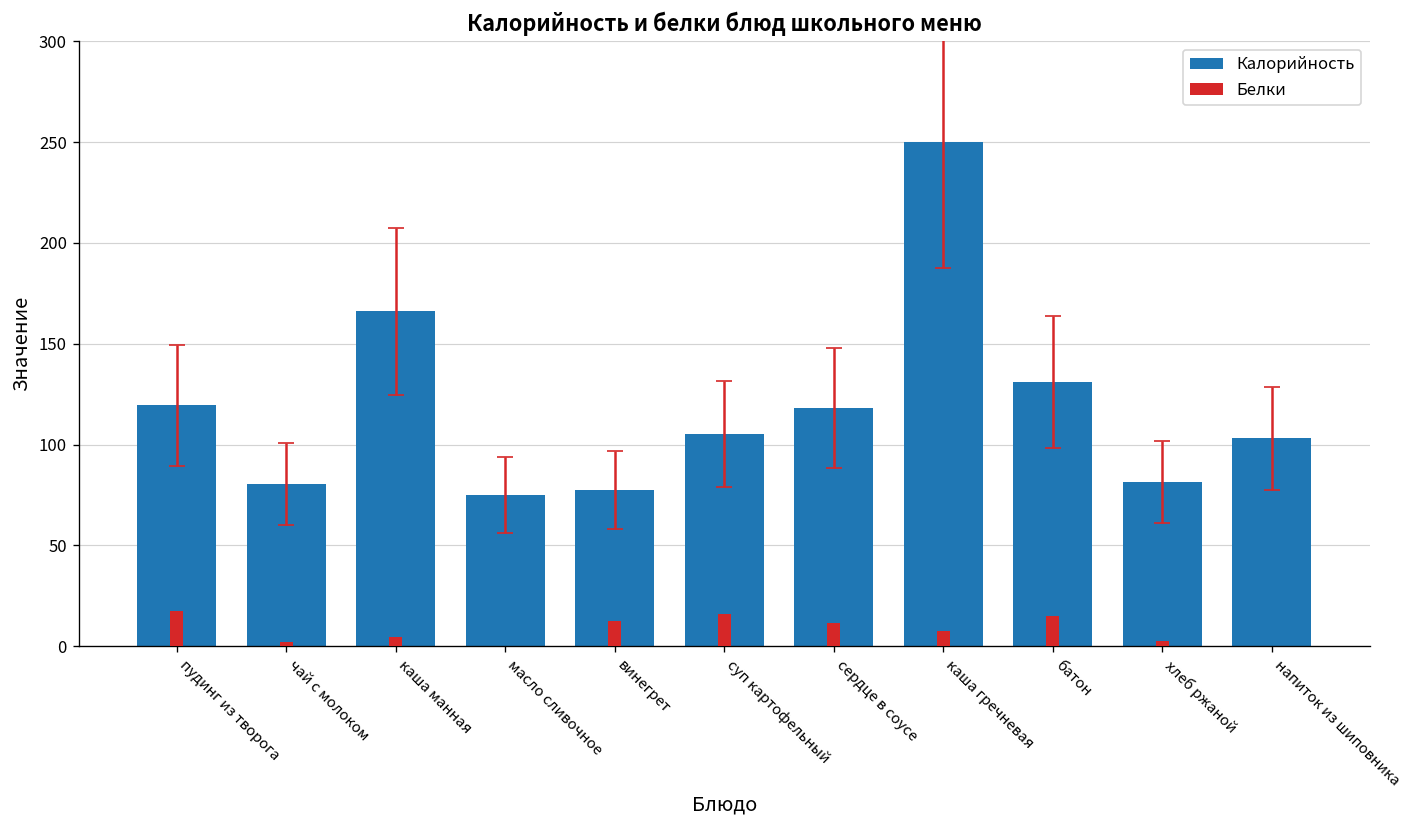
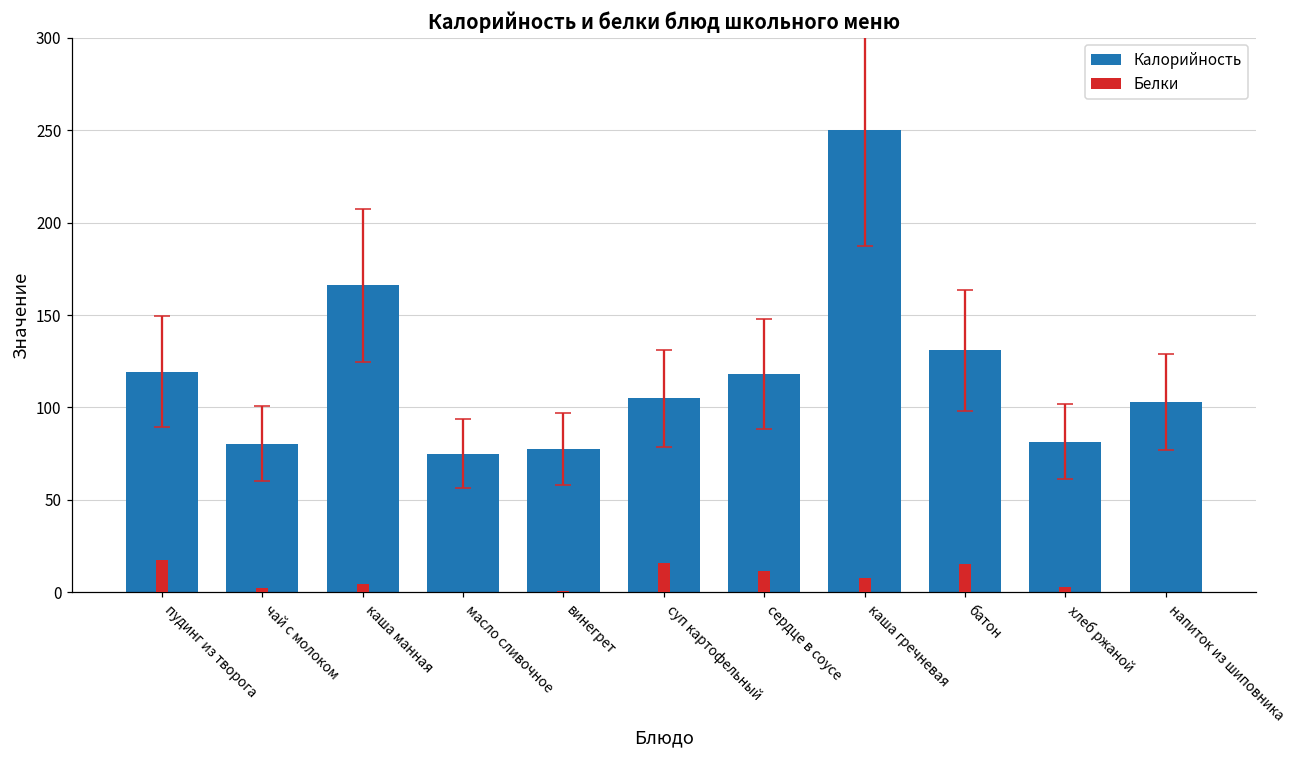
Белки, винегрет: 12 -> 1
